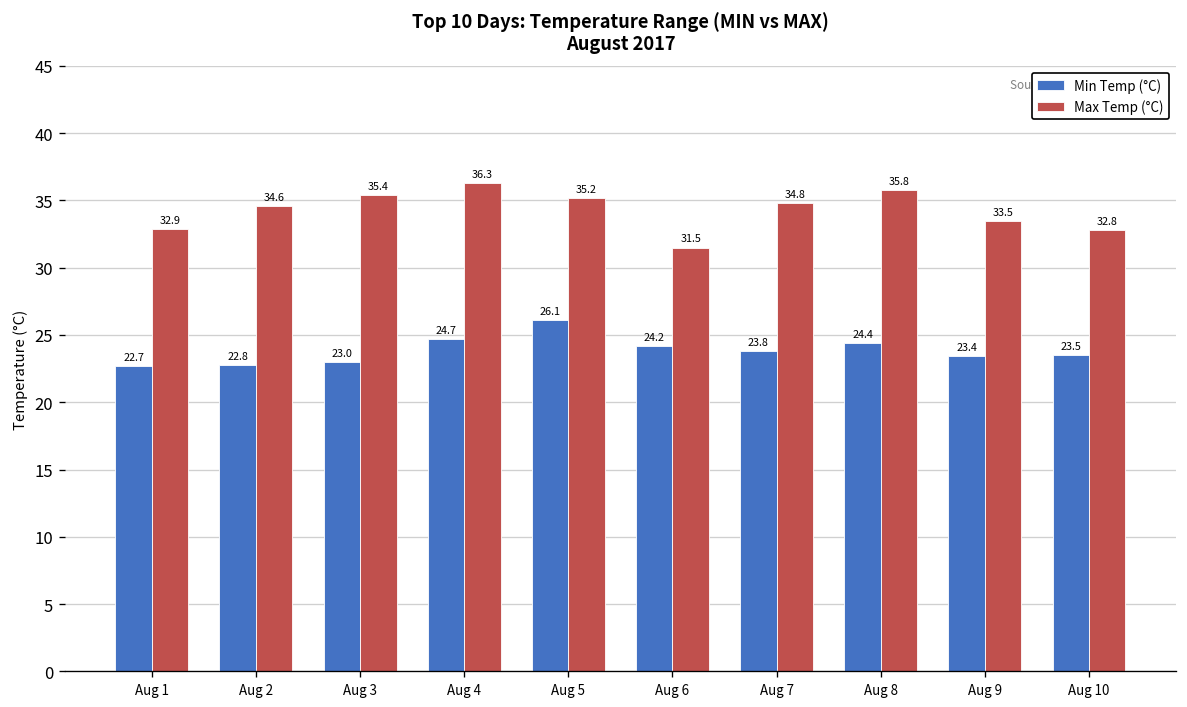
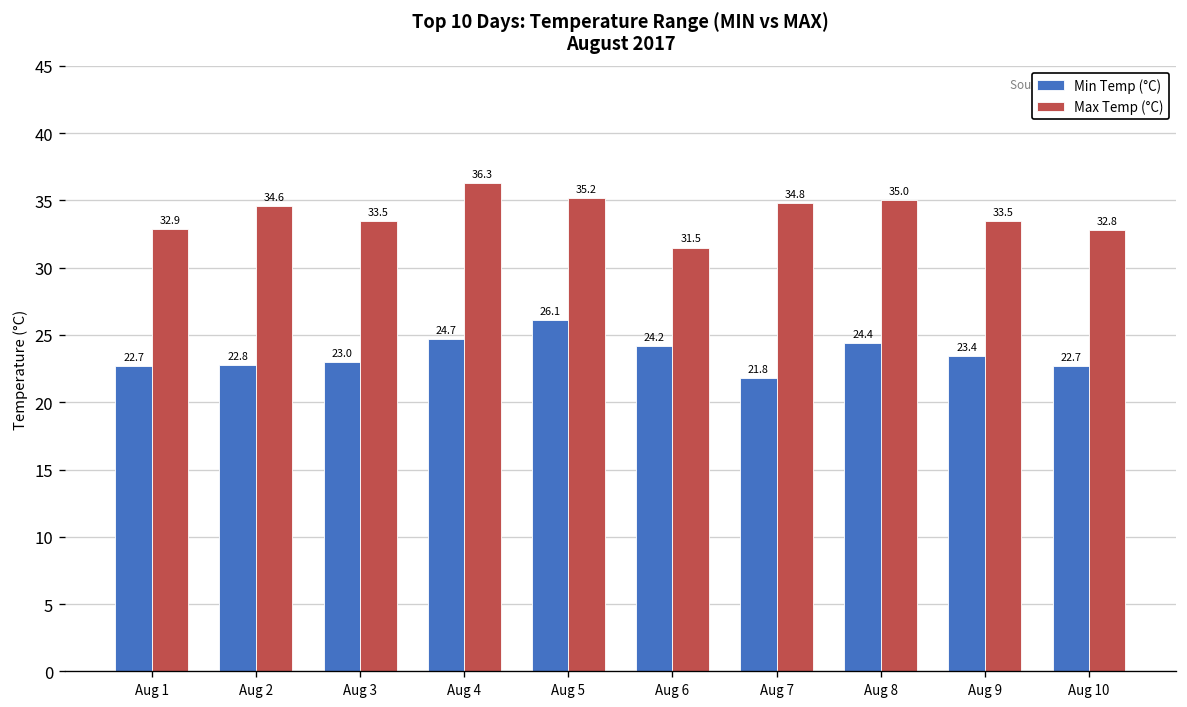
Max Temp (°C), Aug 3: 35.4 -> 33.5
Min Temp (°C), Aug 7: 23.8 -> 21.8
Max Temp (°C), Aug 8: 35.8 -> 35.0
Min Temp (°C), Aug 10: 23.5 -> 22.7
